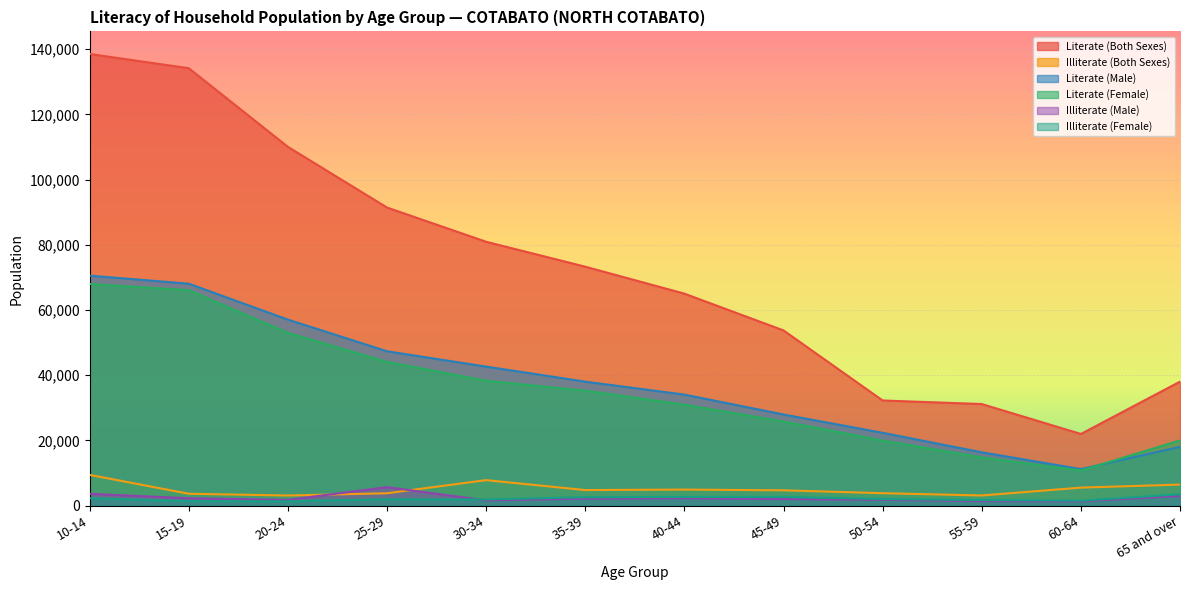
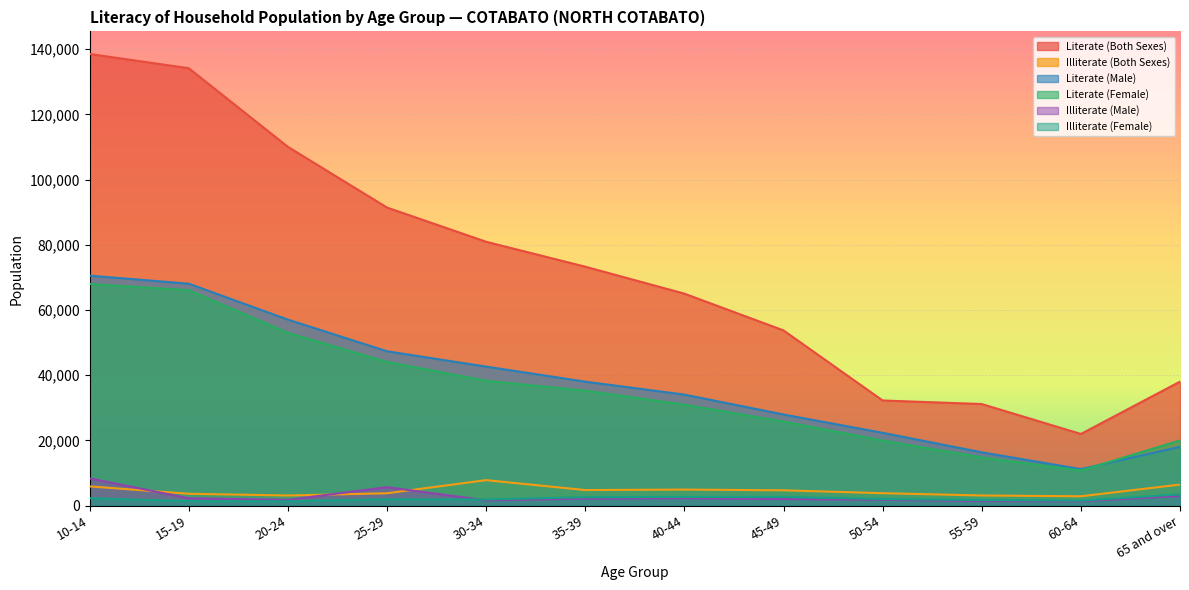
Illiterate (Both Sexes), 10-14: 9,000 -> 6,000
Illiterate (Male), 10-14: 4,000 -> 8,000
Illiterate (Both Sexes), 60-64: 6,000 -> 3,000
